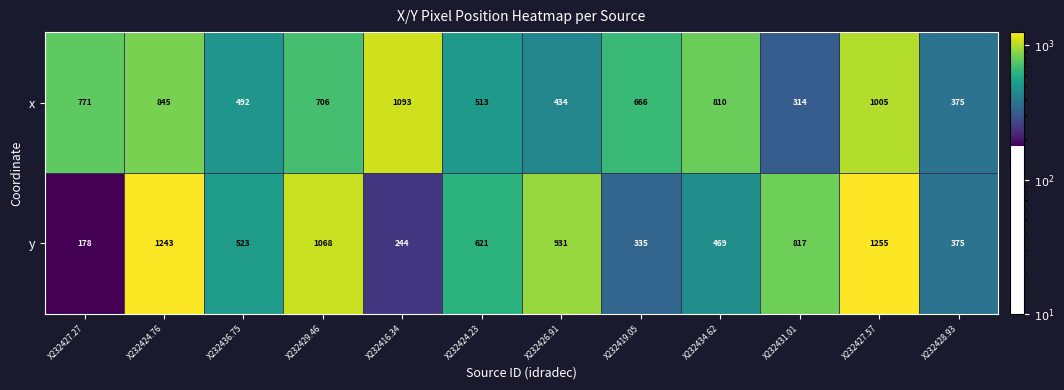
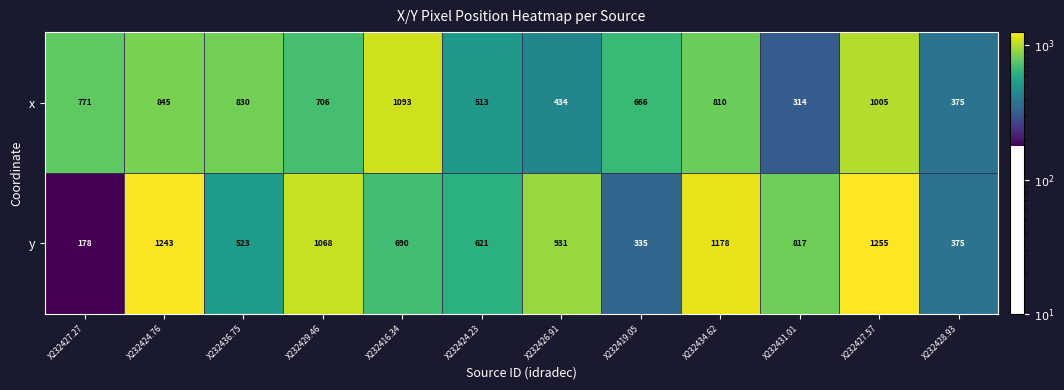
x, X232436.75: 492 -> 830
y, X232416.34: 244 -> 690
y, X232434.62: 469 -> 1178
